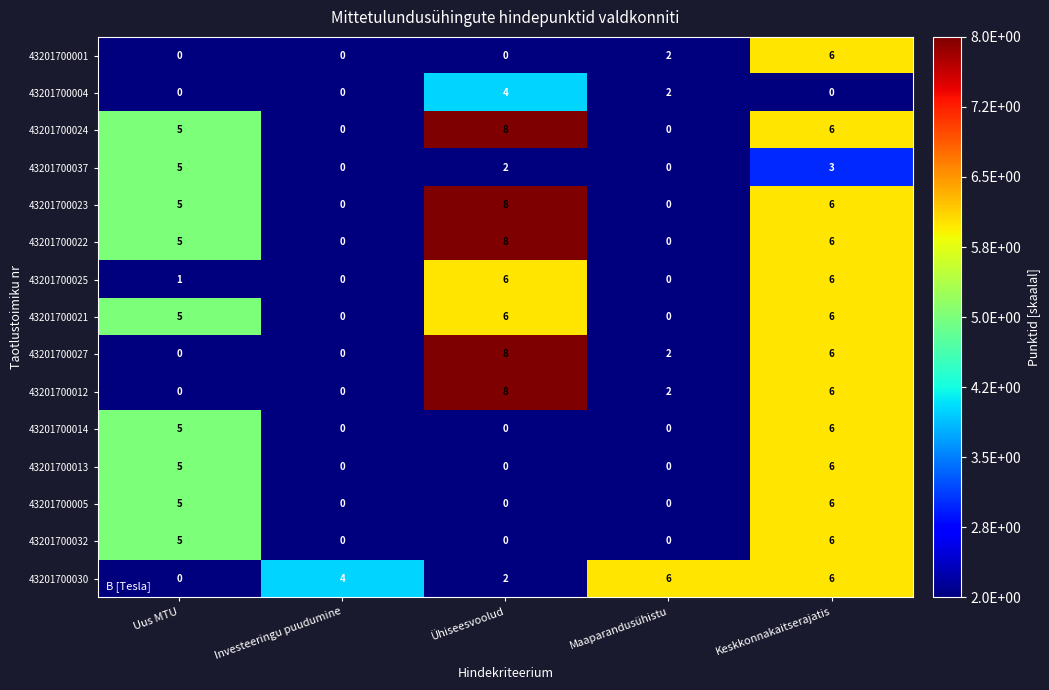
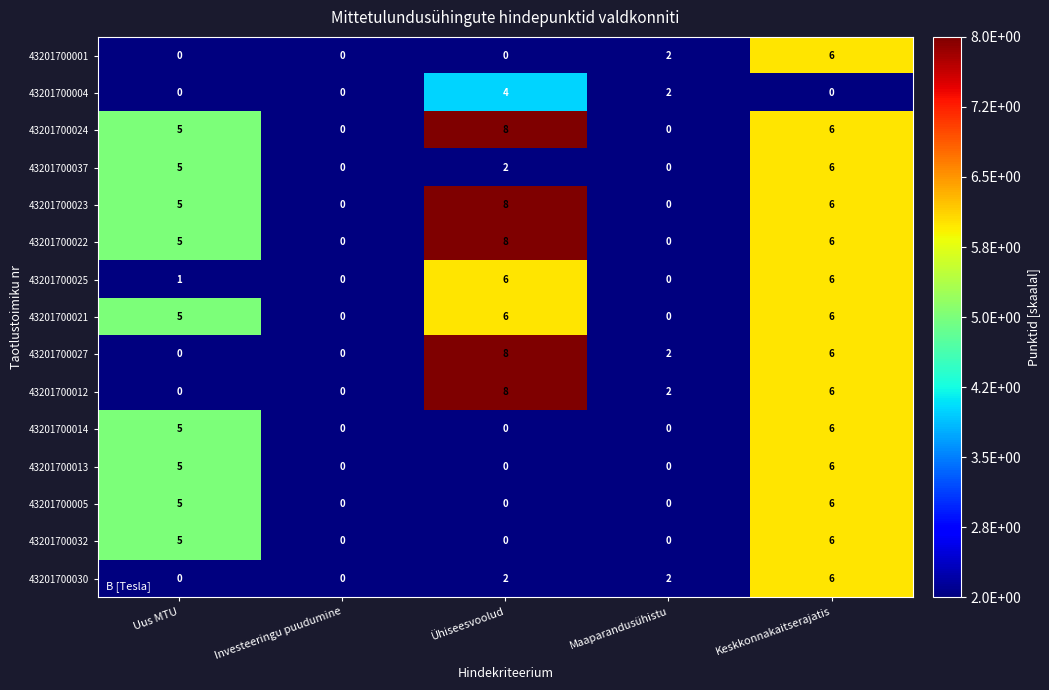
43201700037, Keskkonnakaitserajatis: 3 -> 6
43201700030, Investeeringu puudumine: 4 -> 0
43201700030, Maaparandusühistu: 6 -> 2
